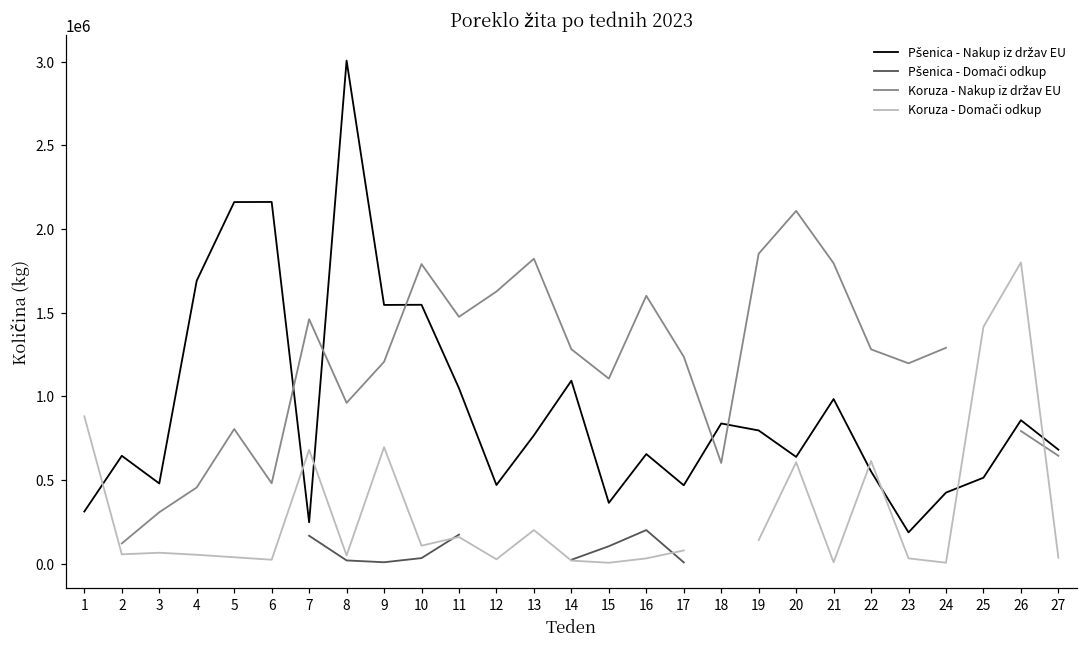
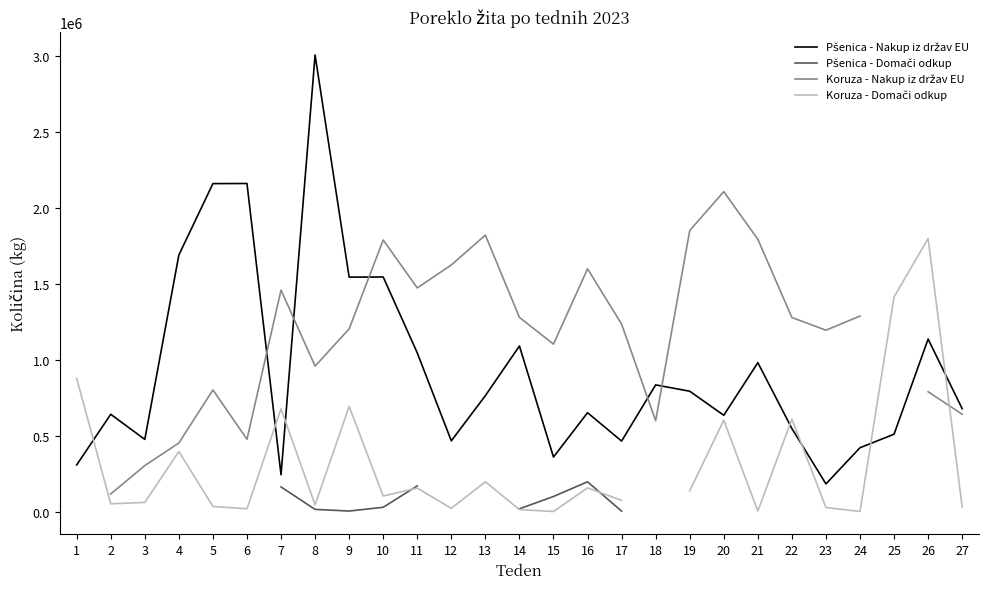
Koruza - Domači odkup, 4: 50000 -> 400000
Koruza - Domači odkup, 16: 30000 -> 160000
Pšenica - Nakup iz držav EU, 26: 860000 -> 1140000
